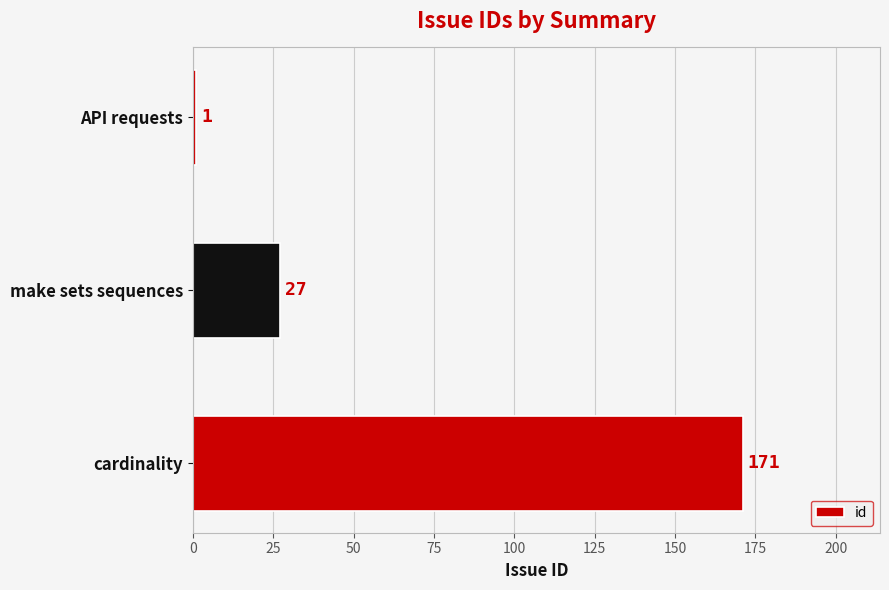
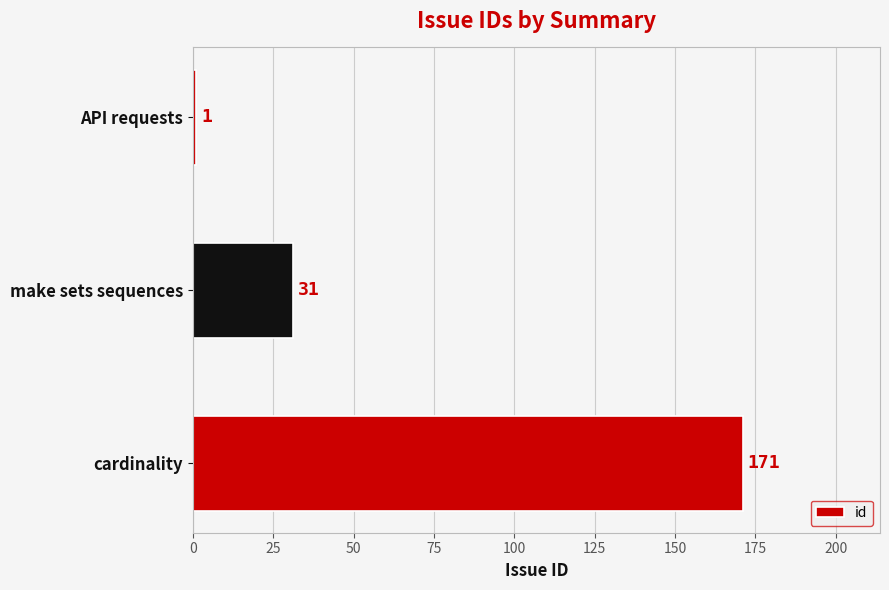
make sets sequences: 27 -> 31
